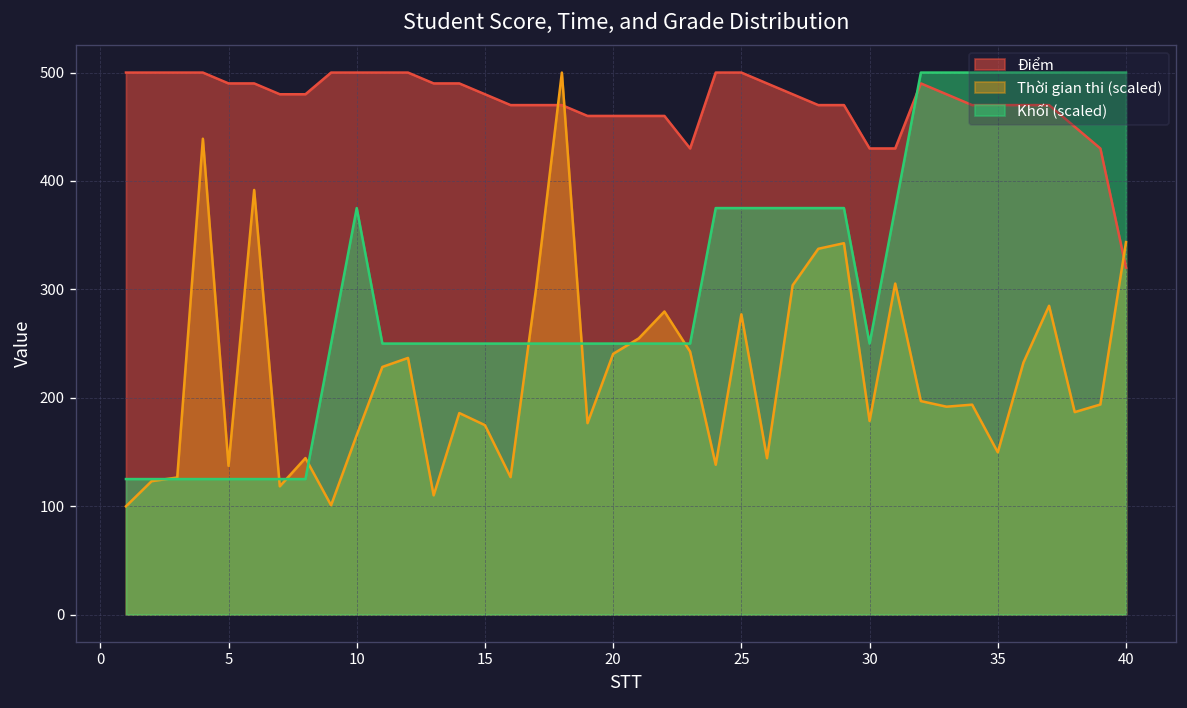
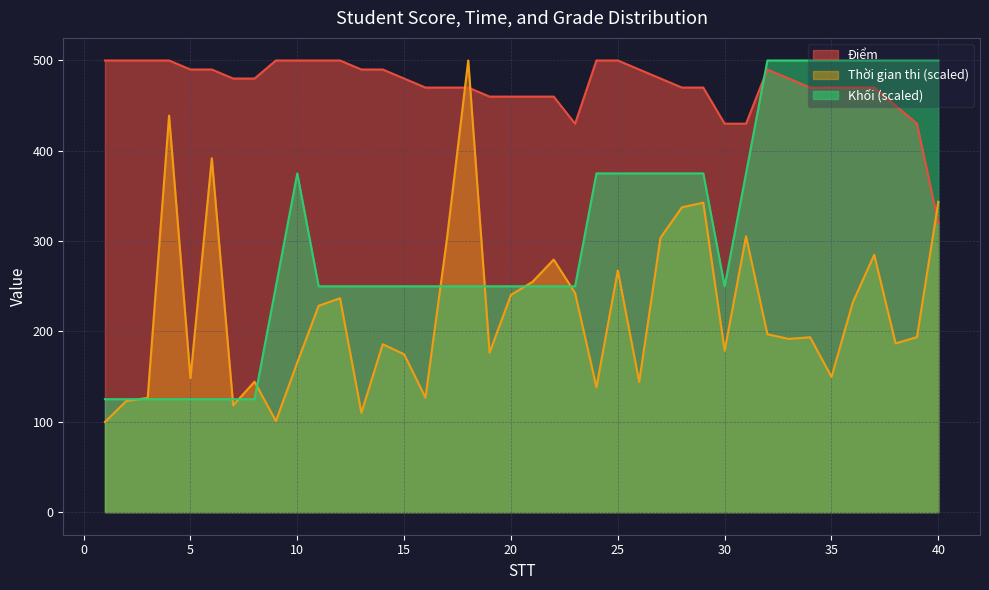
Thời gian thi (scaled), 5: 140 -> 150
Thời gian thi (scaled), 25: 280 -> 270
